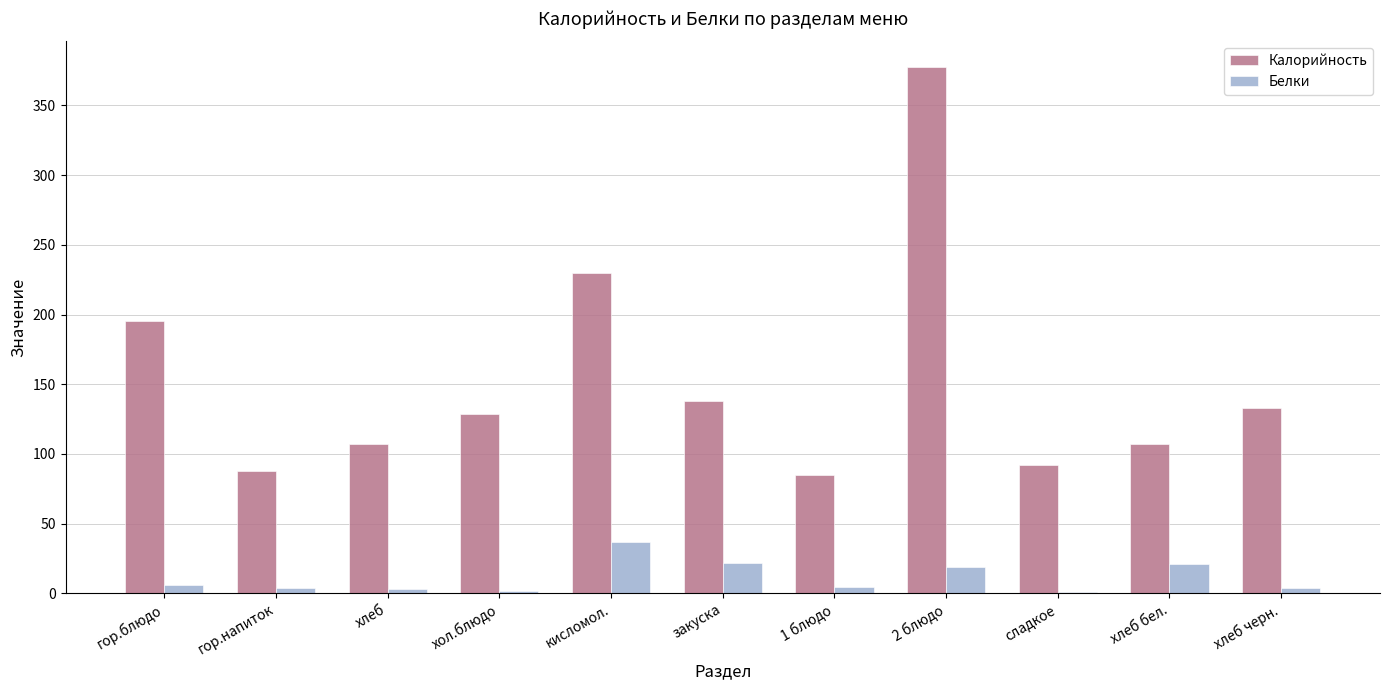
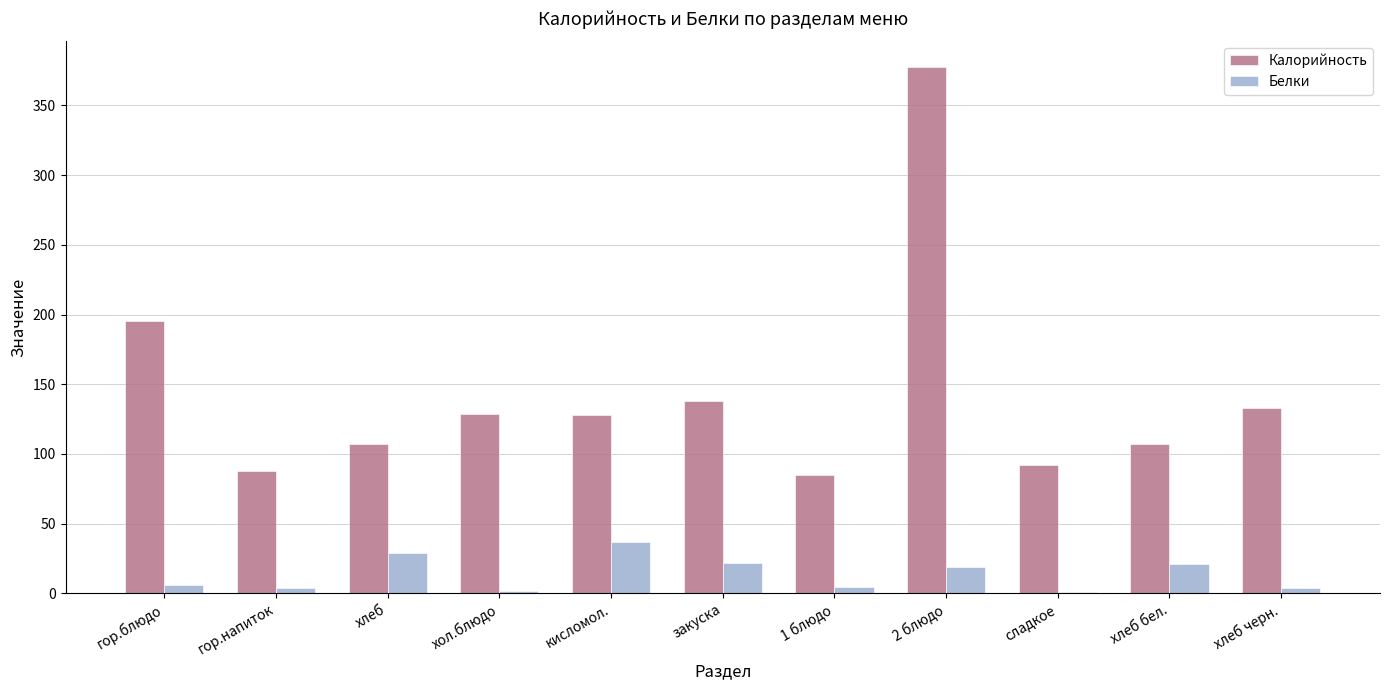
Белки, хлеб: 3 -> 29
Калорийность, кисломол.: 230 -> 128
